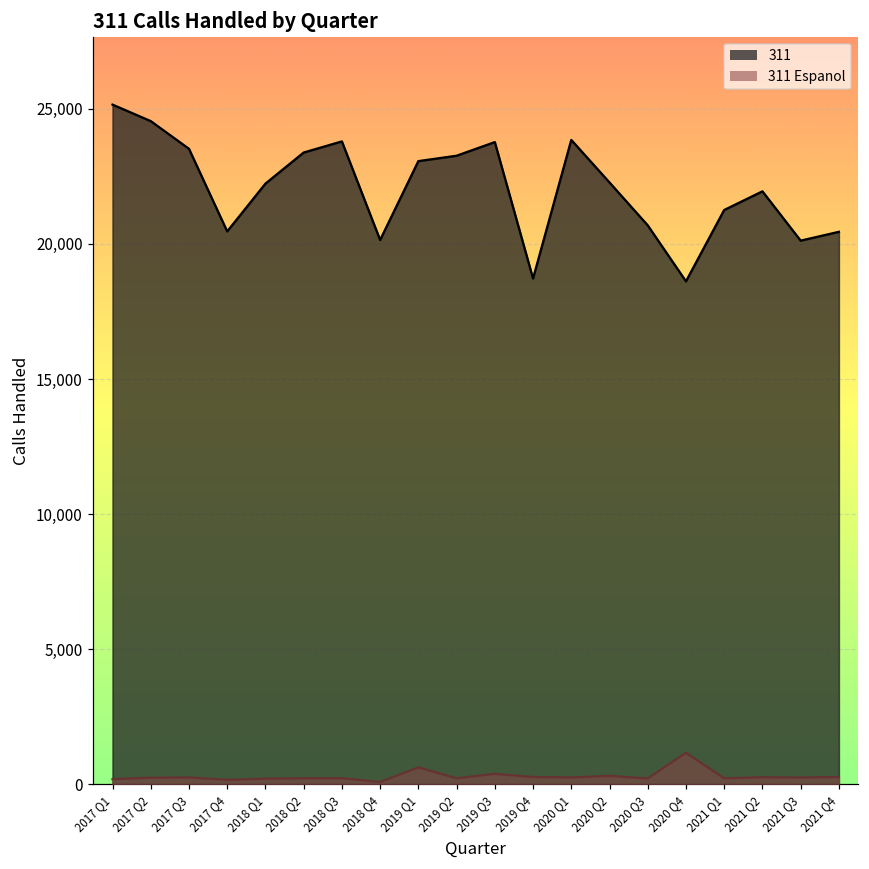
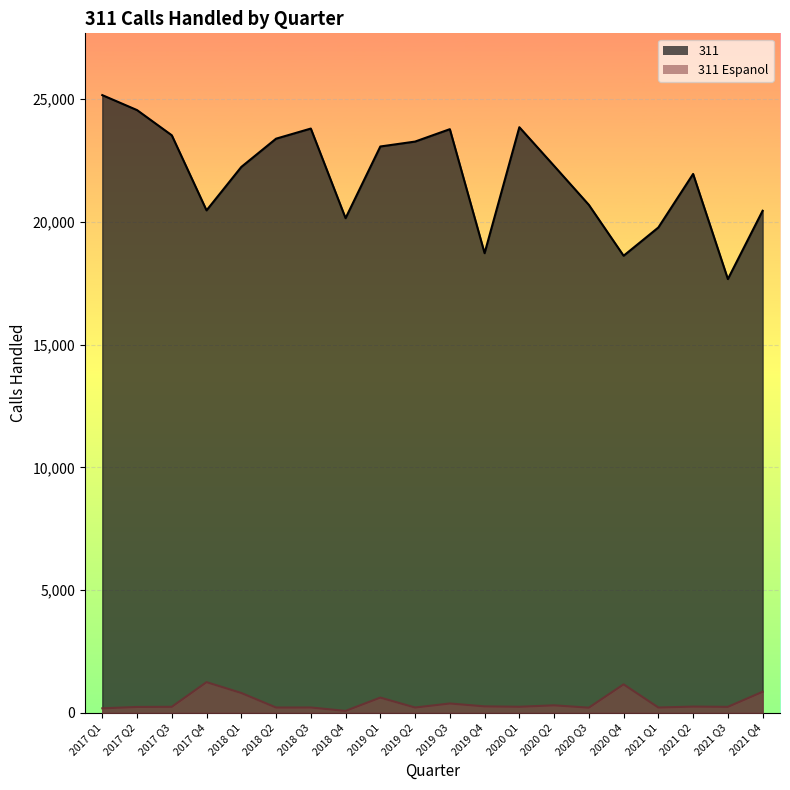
311 Espanol, 2017 Q4: 200 -> 1,300
311 Espanol, 2018 Q1: 200 -> 800
311, 2021 Q1: 21,300 -> 19,800
311, 2021 Q3: 20,100 -> 17,700
311 Espanol, 2021 Q4: 300 -> 900
